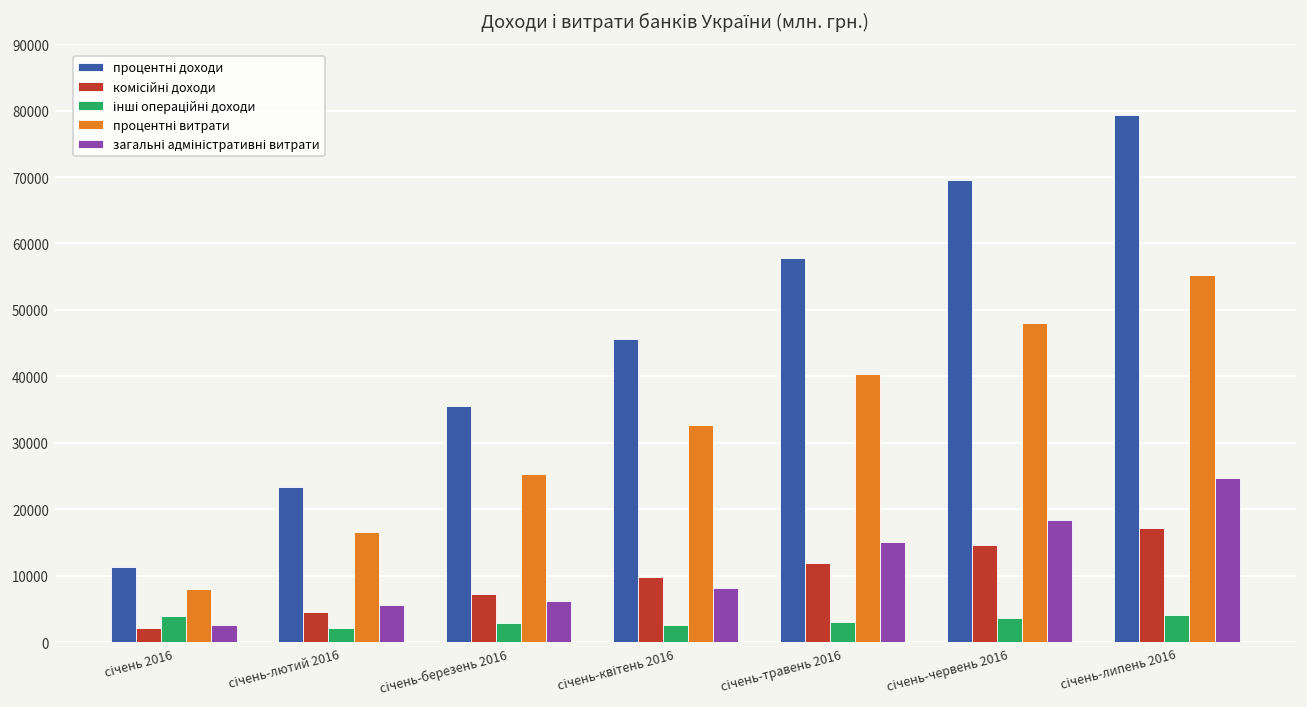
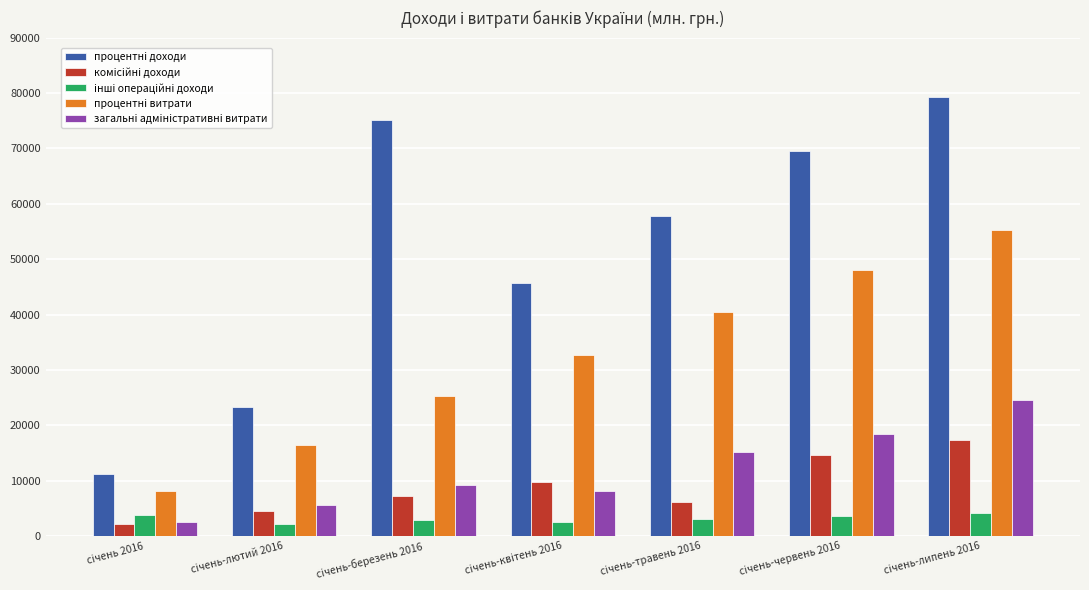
процентні доходи, січень-березень 2016: 35000 -> 75000
загальні адміністративні витрати, січень-березень 2016: 6000 -> 9000
комісійні доходи, січень-травень 2016: 12000 -> 6000
